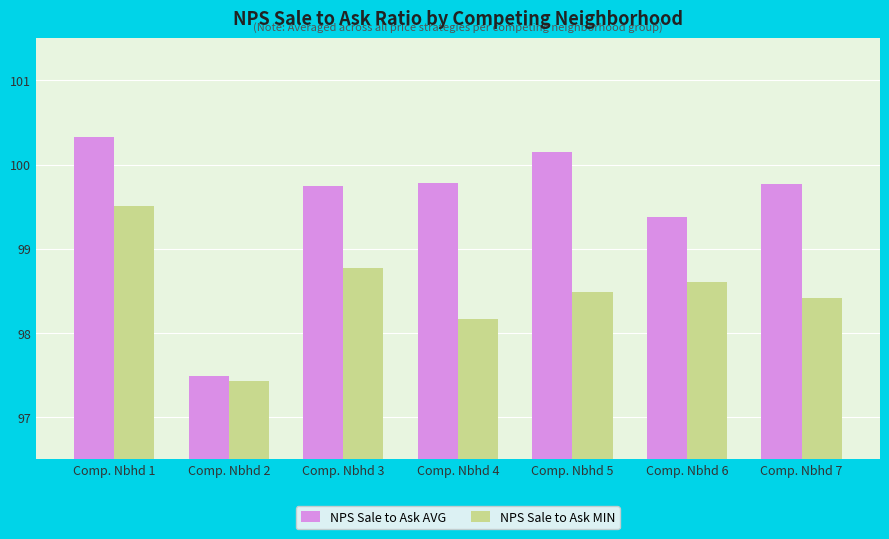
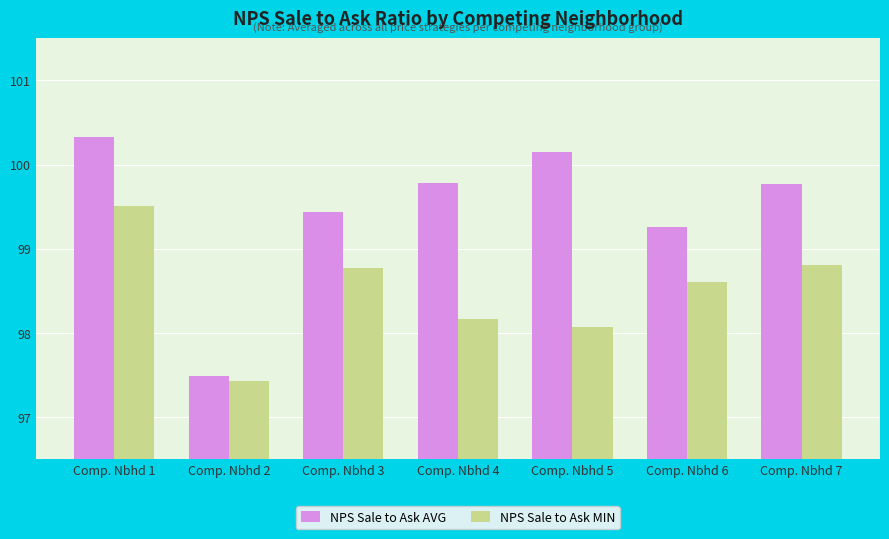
NPS Sale to Ask AVG, Comp. Nbhd 3: 99.8 -> 99.4
NPS Sale to Ask MIN, Comp. Nbhd 5: 98.5 -> 98.1
NPS Sale to Ask AVG, Comp. Nbhd 6: 99.4 -> 99.3
NPS Sale to Ask MIN, Comp. Nbhd 7: 98.4 -> 98.8
